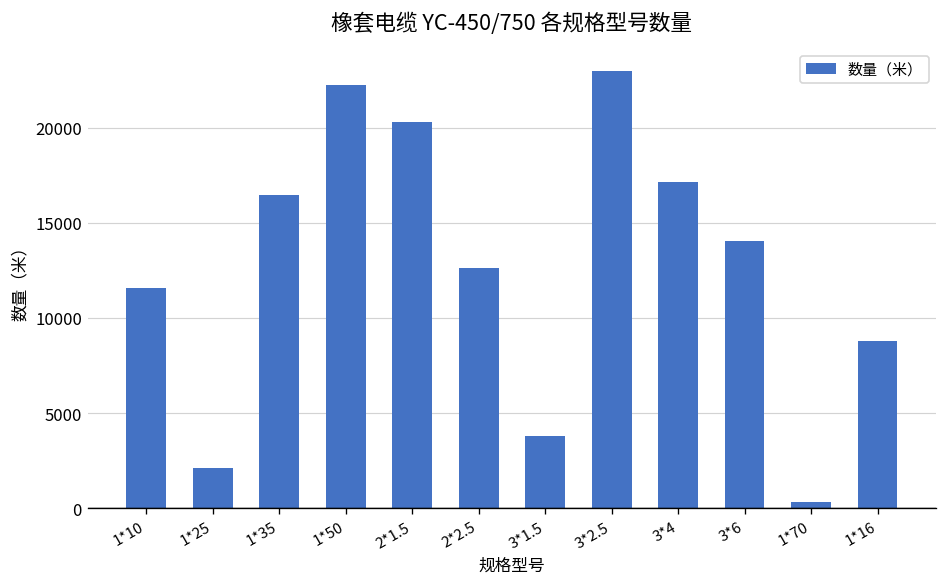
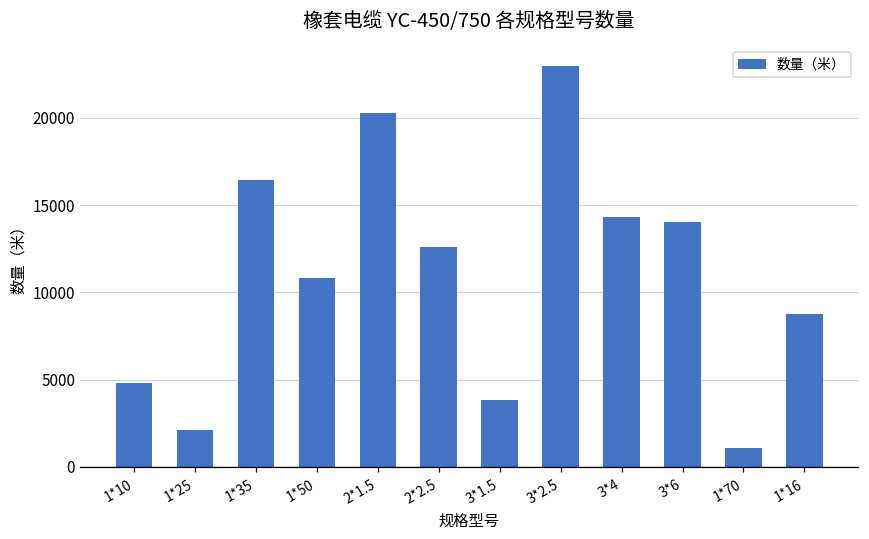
1*10: 11600 -> 4800
1*50: 22200 -> 10800
3*4: 17100 -> 14300
1*70: 300 -> 1100
